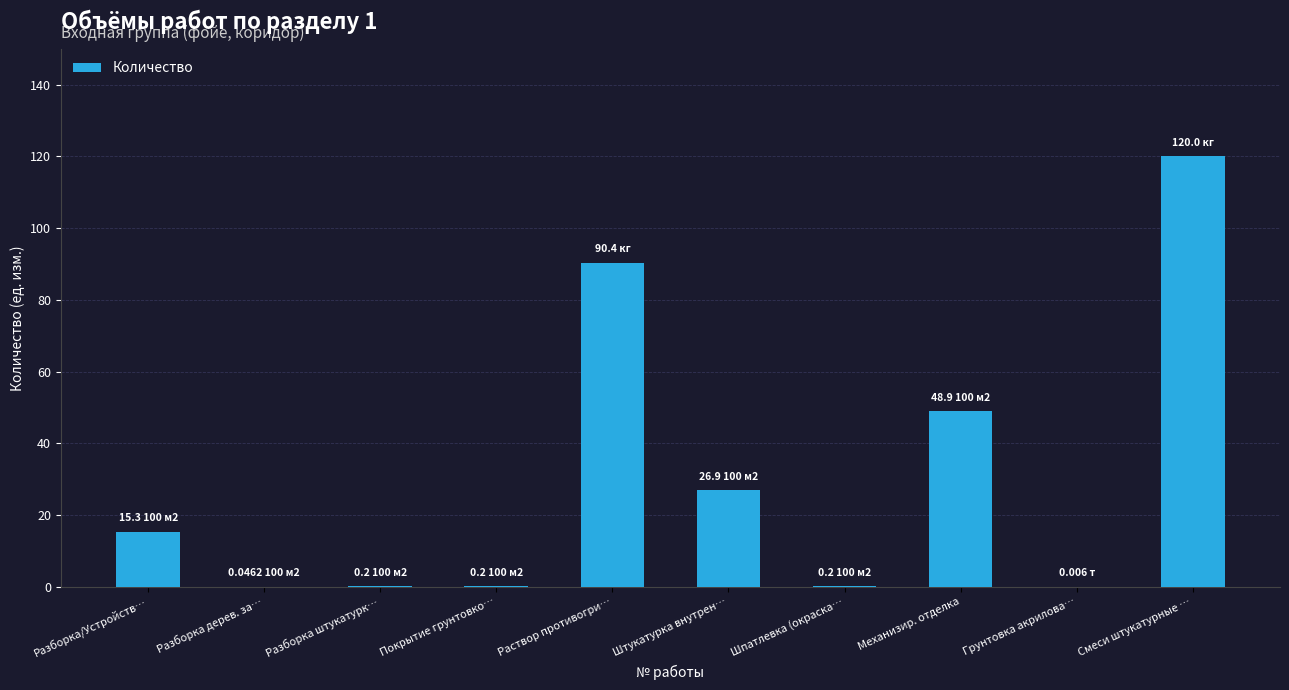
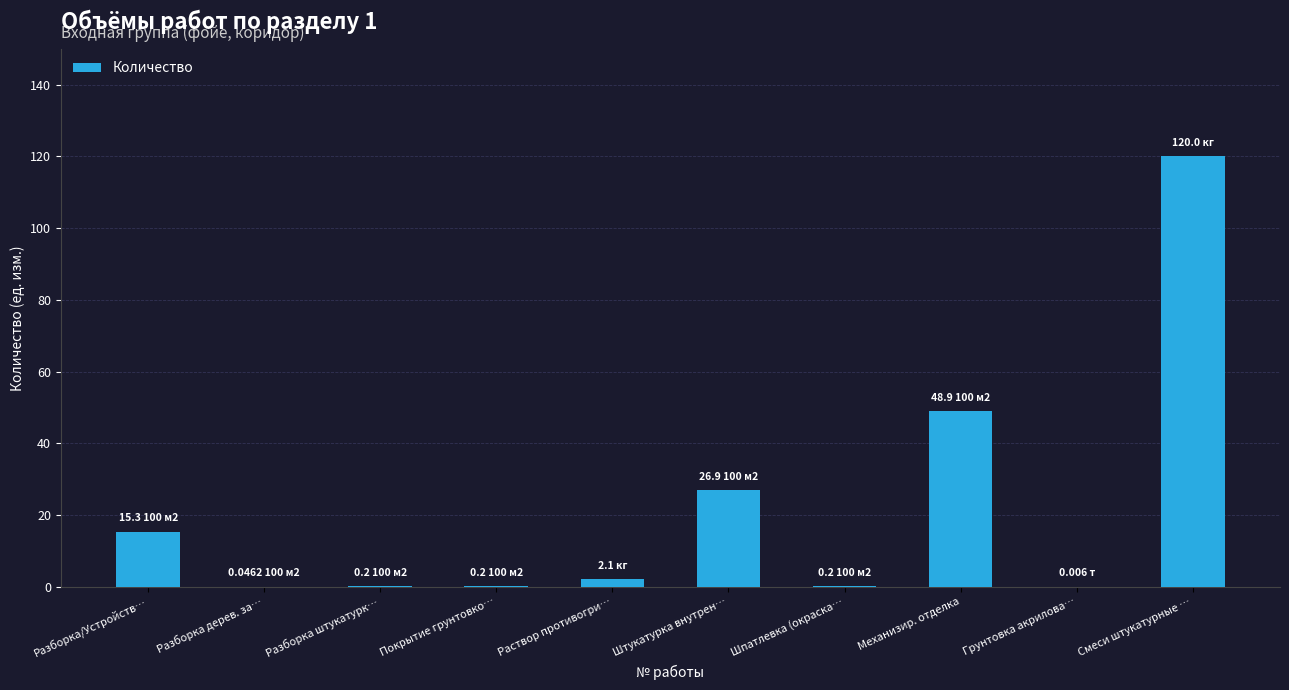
Раствор противогри…: 90.4 -> 2.1
